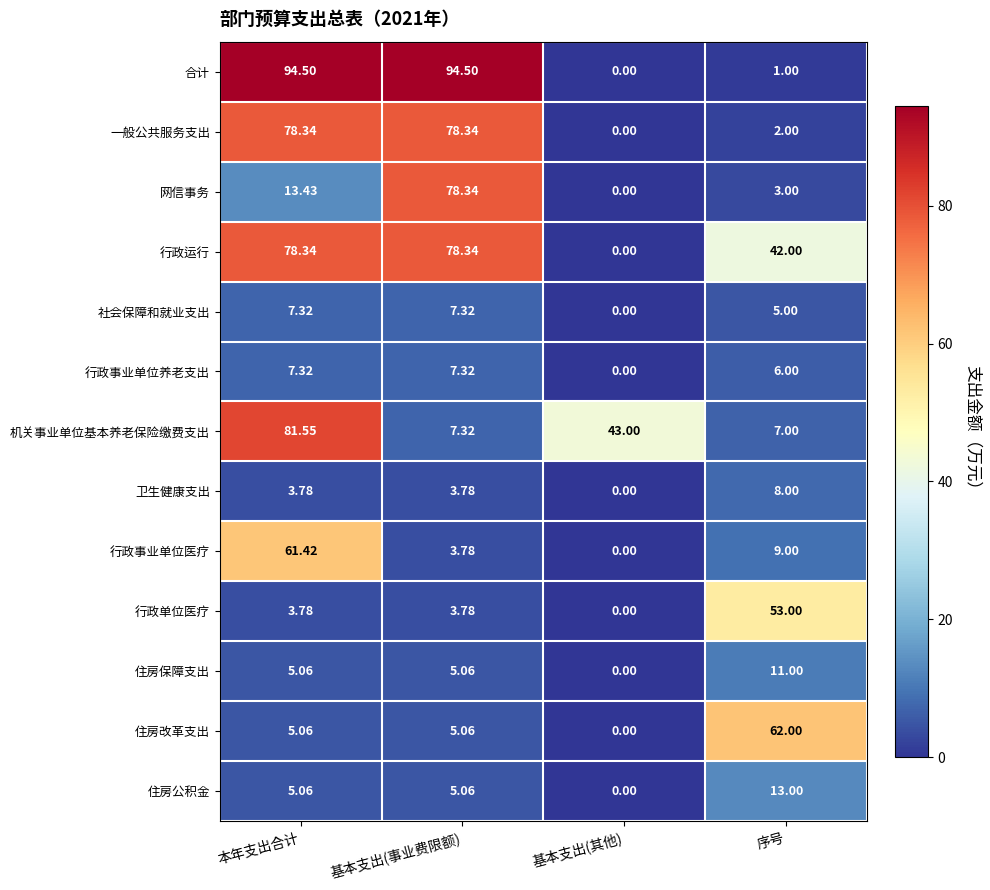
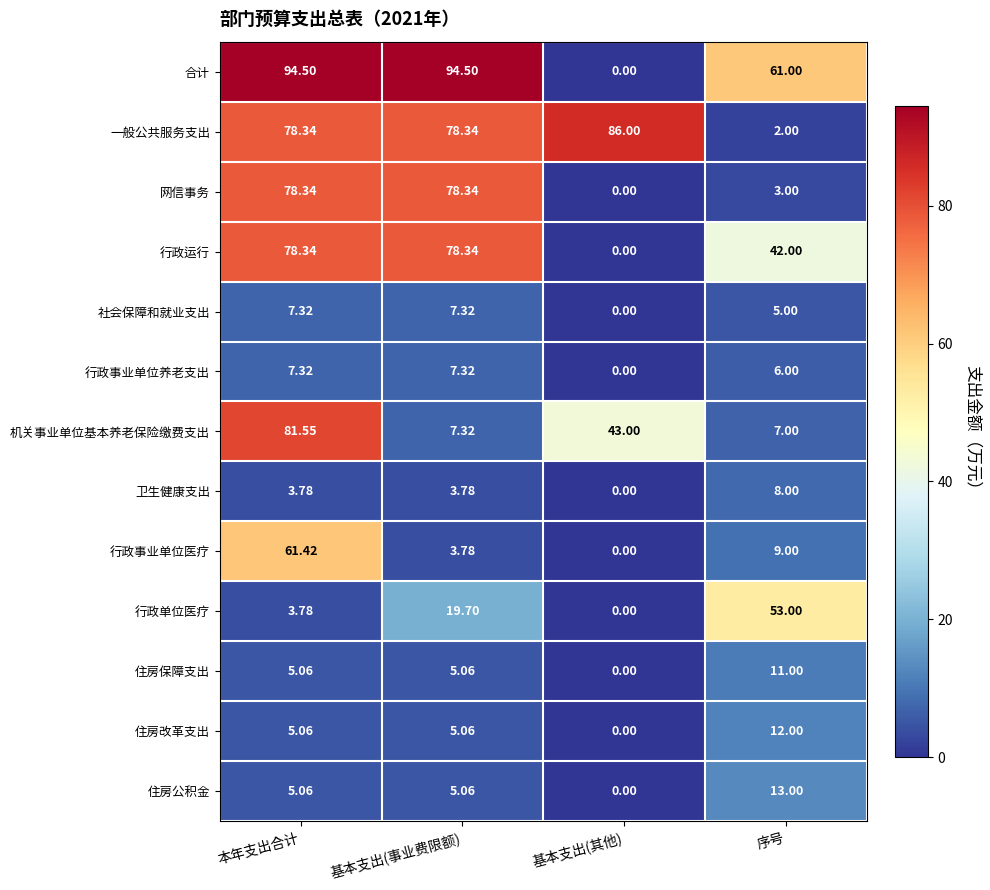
合计, 序号: 1.00 -> 61.00
一般公共服务支出, 基本支出(其他): 0.00 -> 86.00
网信事务, 本年支出合计: 13.43 -> 78.34
行政单位医疗, 基本支出(事业费限额): 3.78 -> 19.70
住房改革支出, 序号: 62.00 -> 12.00
